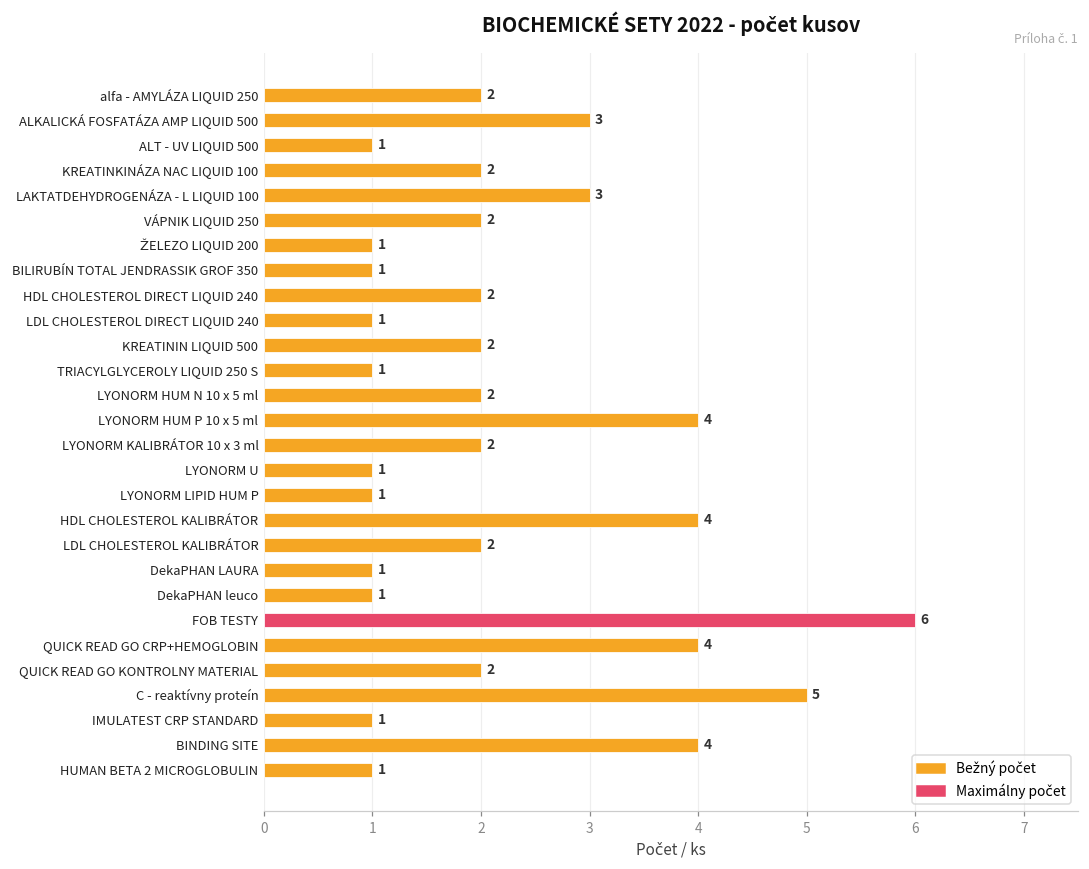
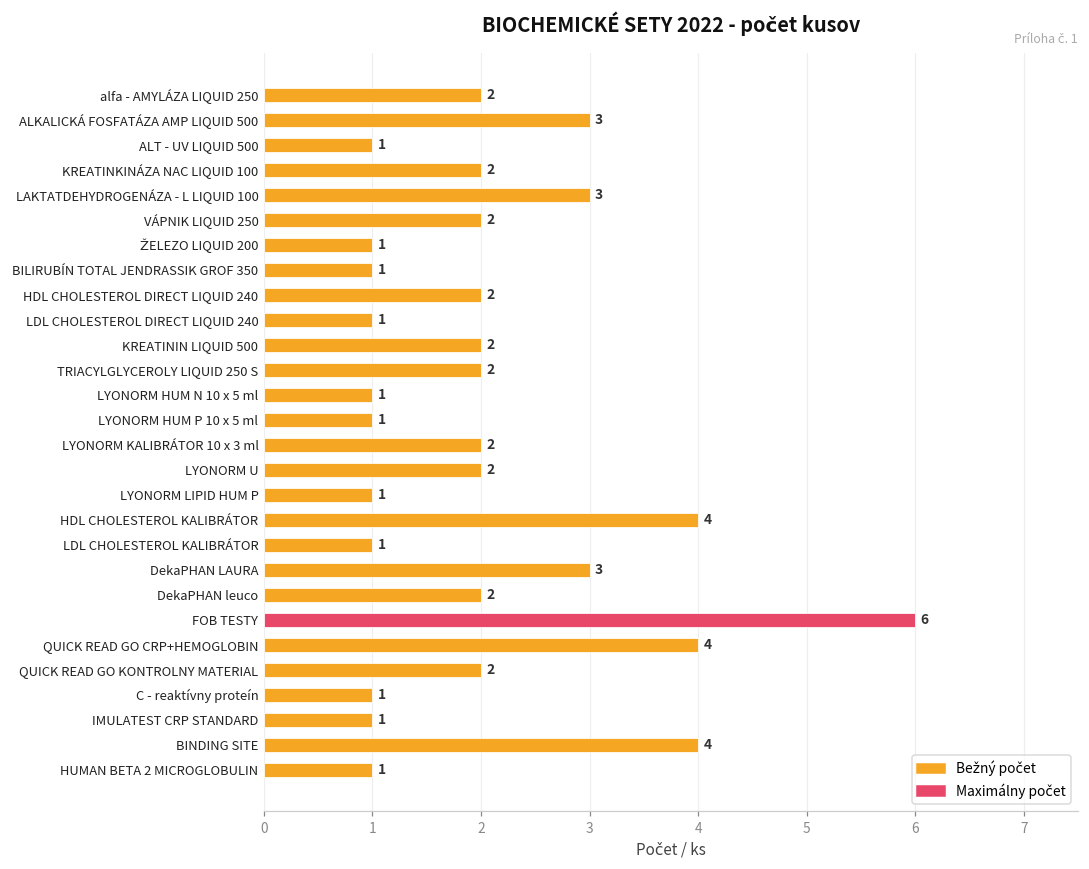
TRIACYLGLYCEROLY LIQUID 250 S: 1 -> 2
LYONORM HUM N 10 x 5 ml: 2 -> 1
LYONORM HUM P 10 x 5 ml: 4 -> 1
LYONORM U: 1 -> 2
LDL CHOLESTEROL KALIBRÁTOR: 2 -> 1
DekaPHAN LAURA: 1 -> 3
DekaPHAN leuco: 1 -> 2
C - reaktívny proteín: 5 -> 1
